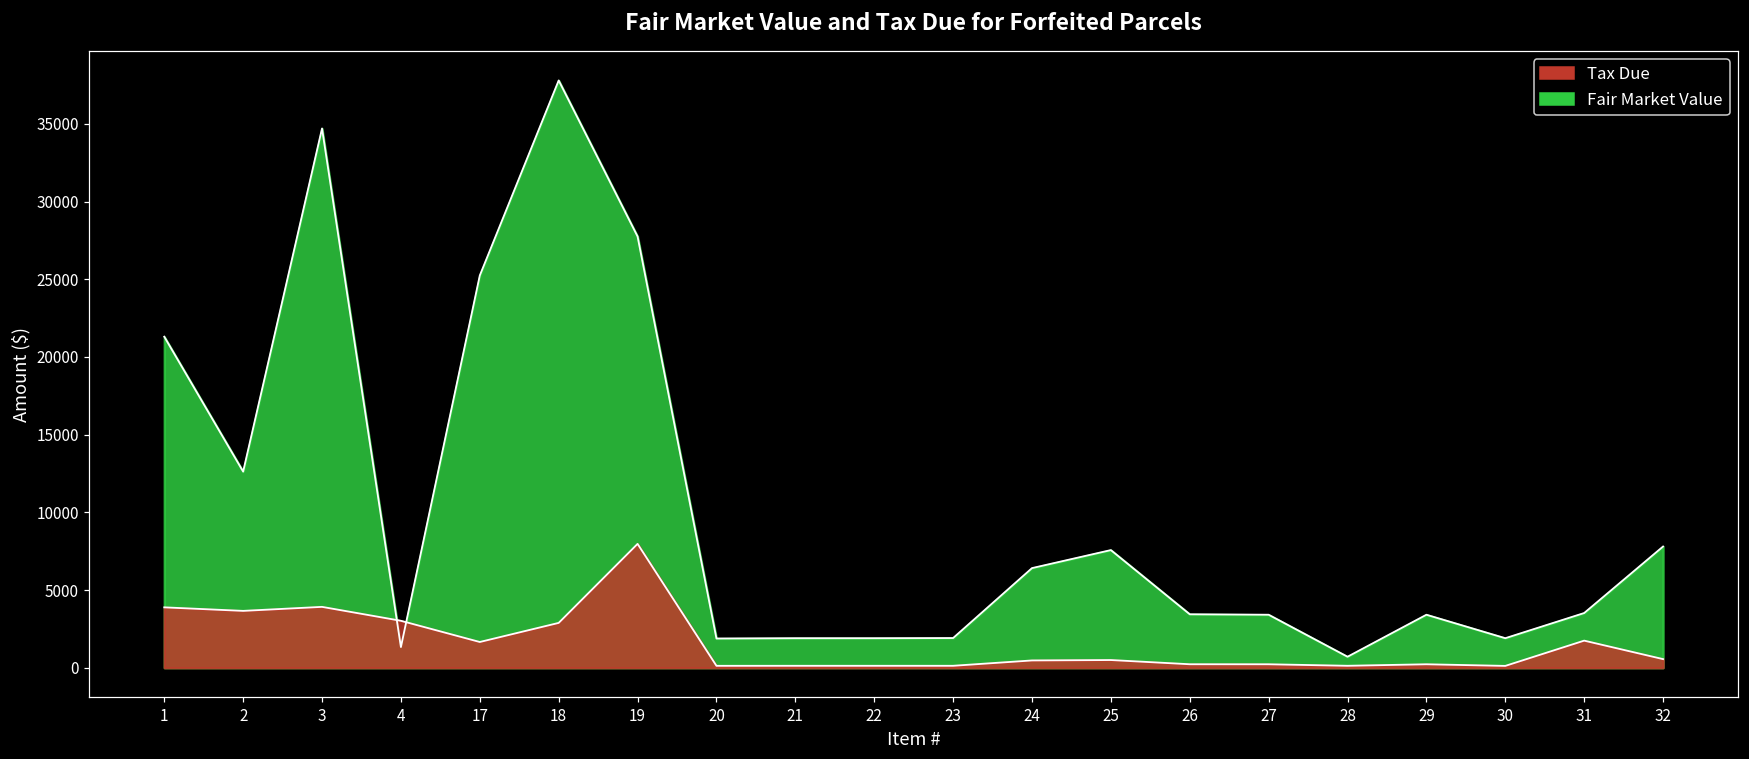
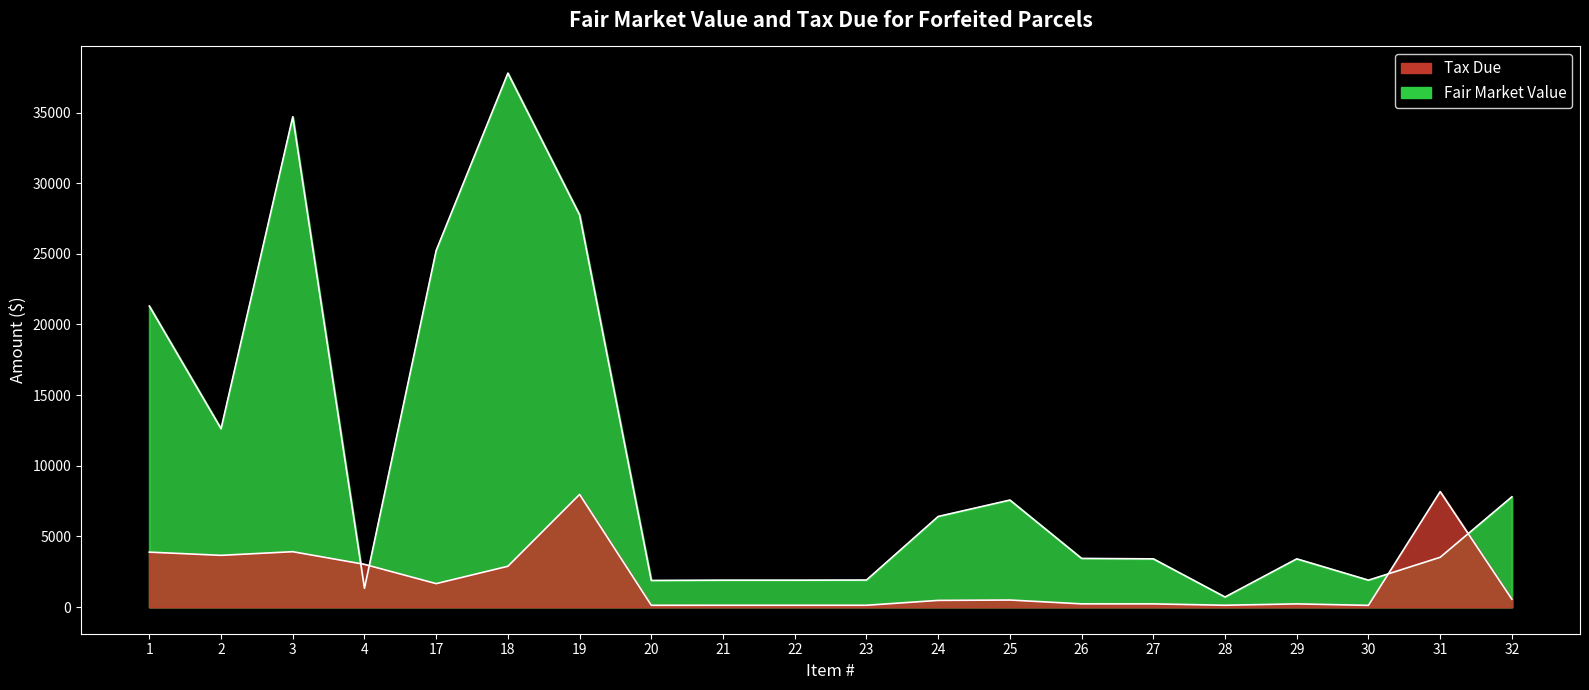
Tax Due, 31: 1700 -> 8200
